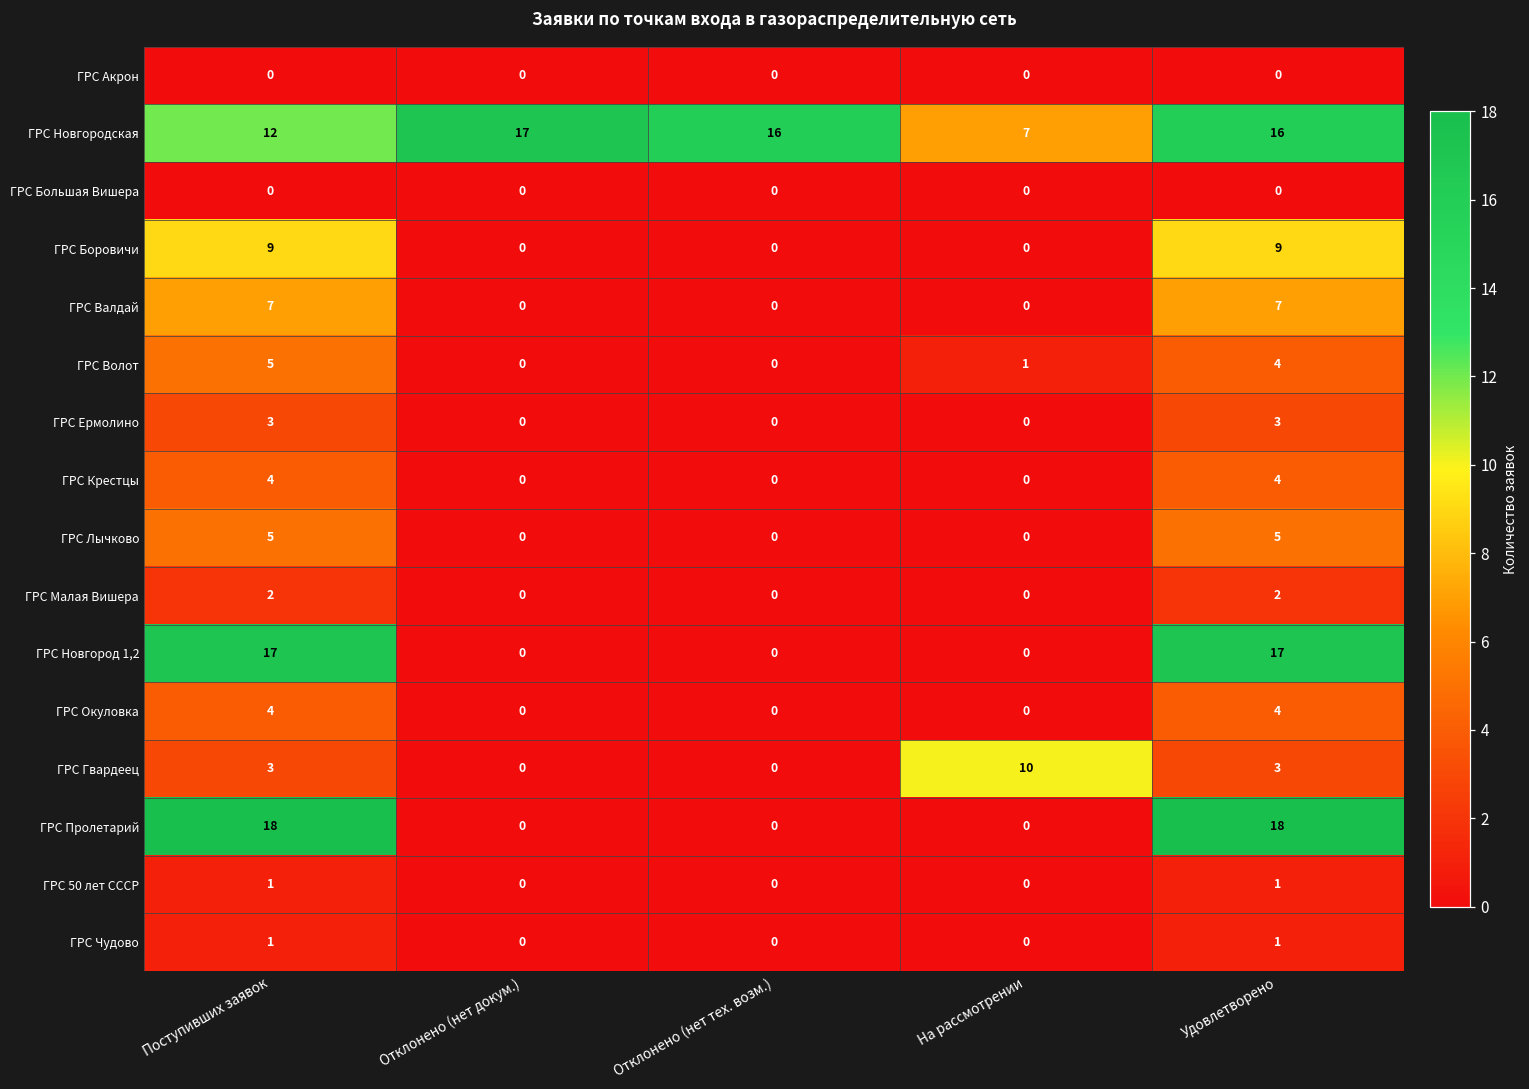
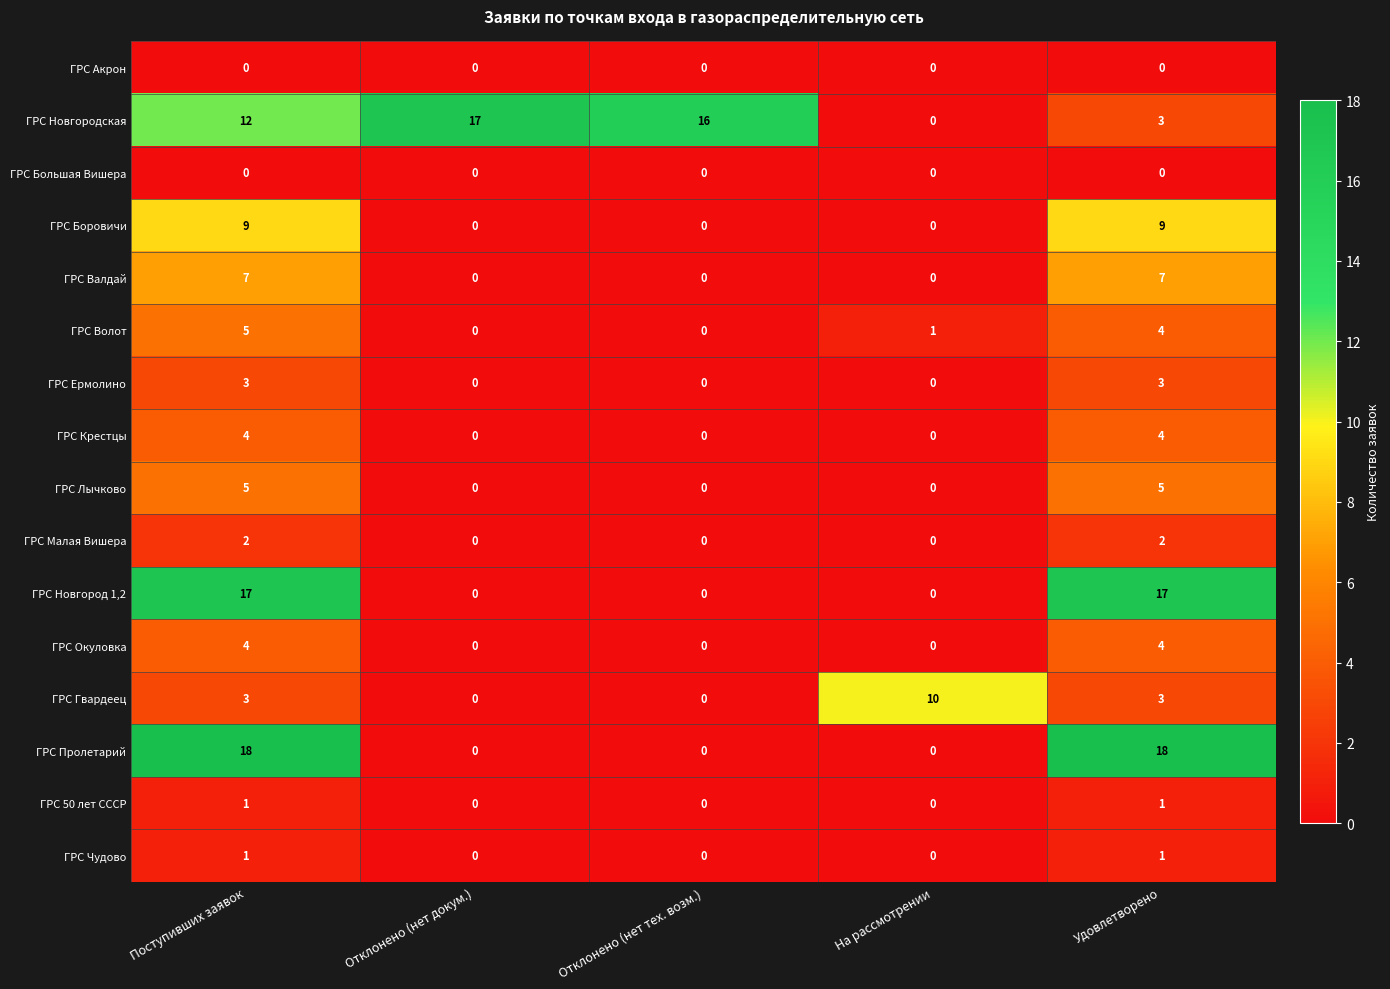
ГРС Новгородская, На рассмотрении: 7 -> 0
ГРС Новгородская, Удовлетворено: 16 -> 3
